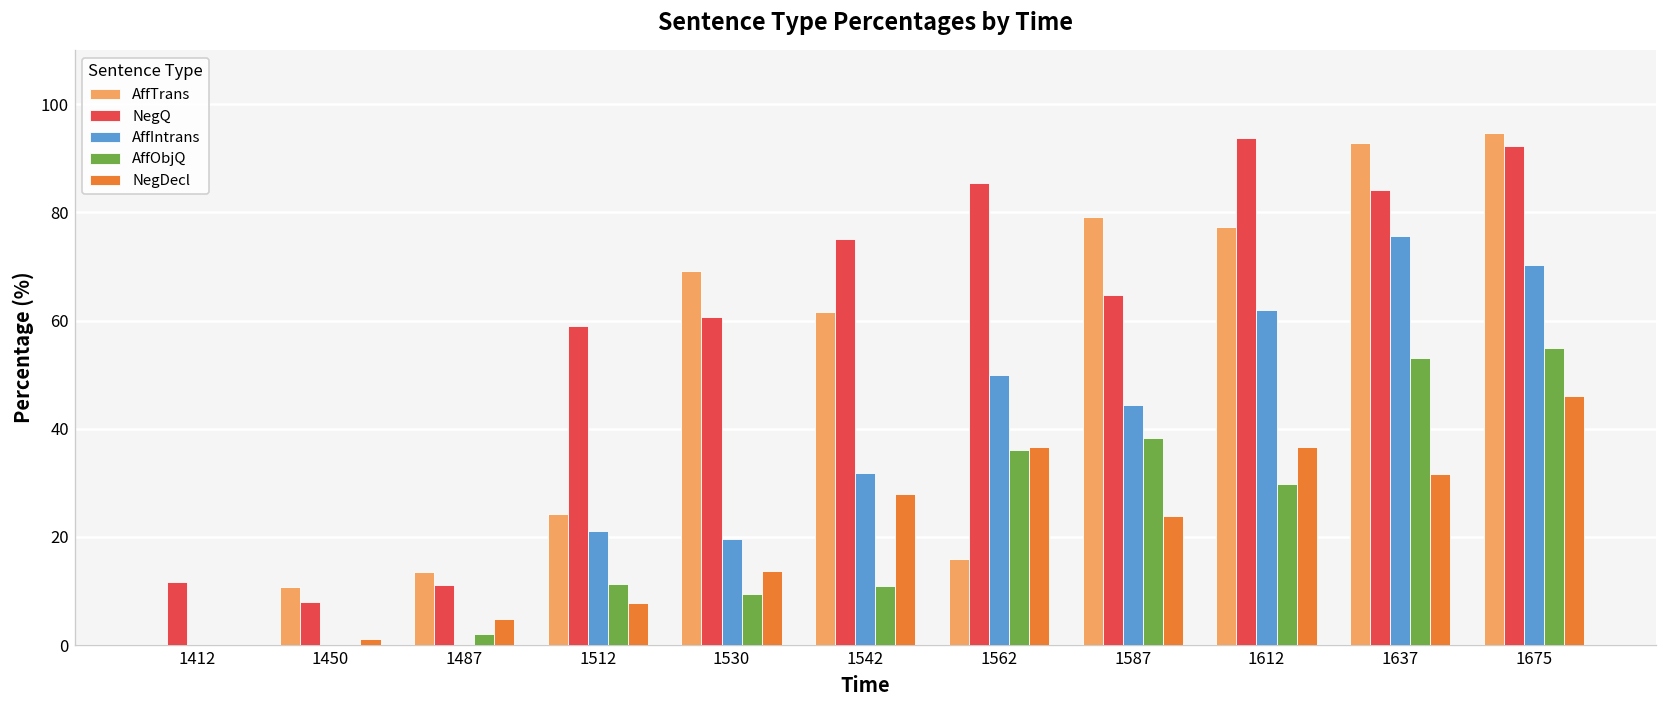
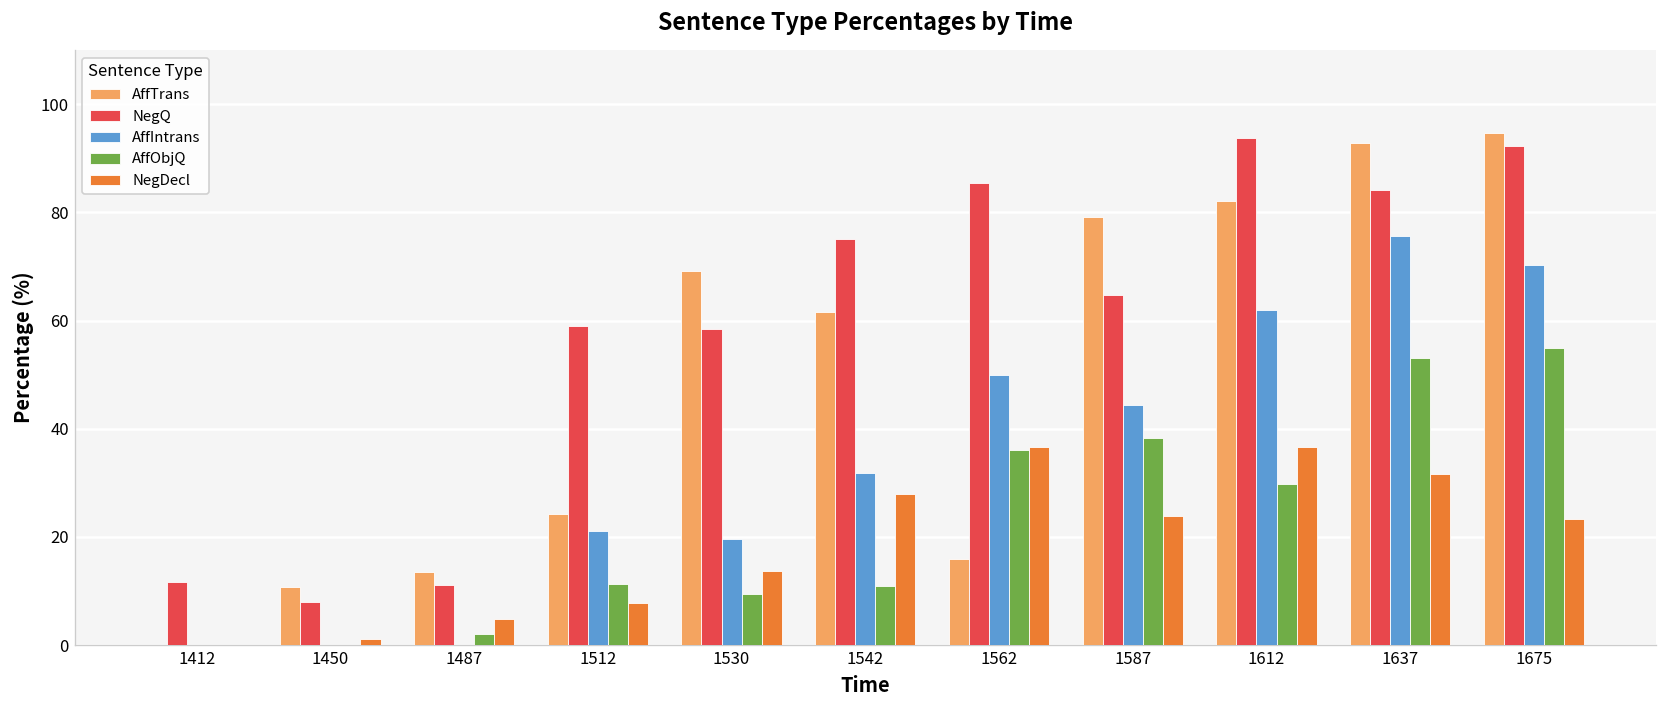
NegQ, 1530: 61 -> 59
AffTrans, 1612: 77 -> 82
NegDecl, 1675: 46 -> 23
